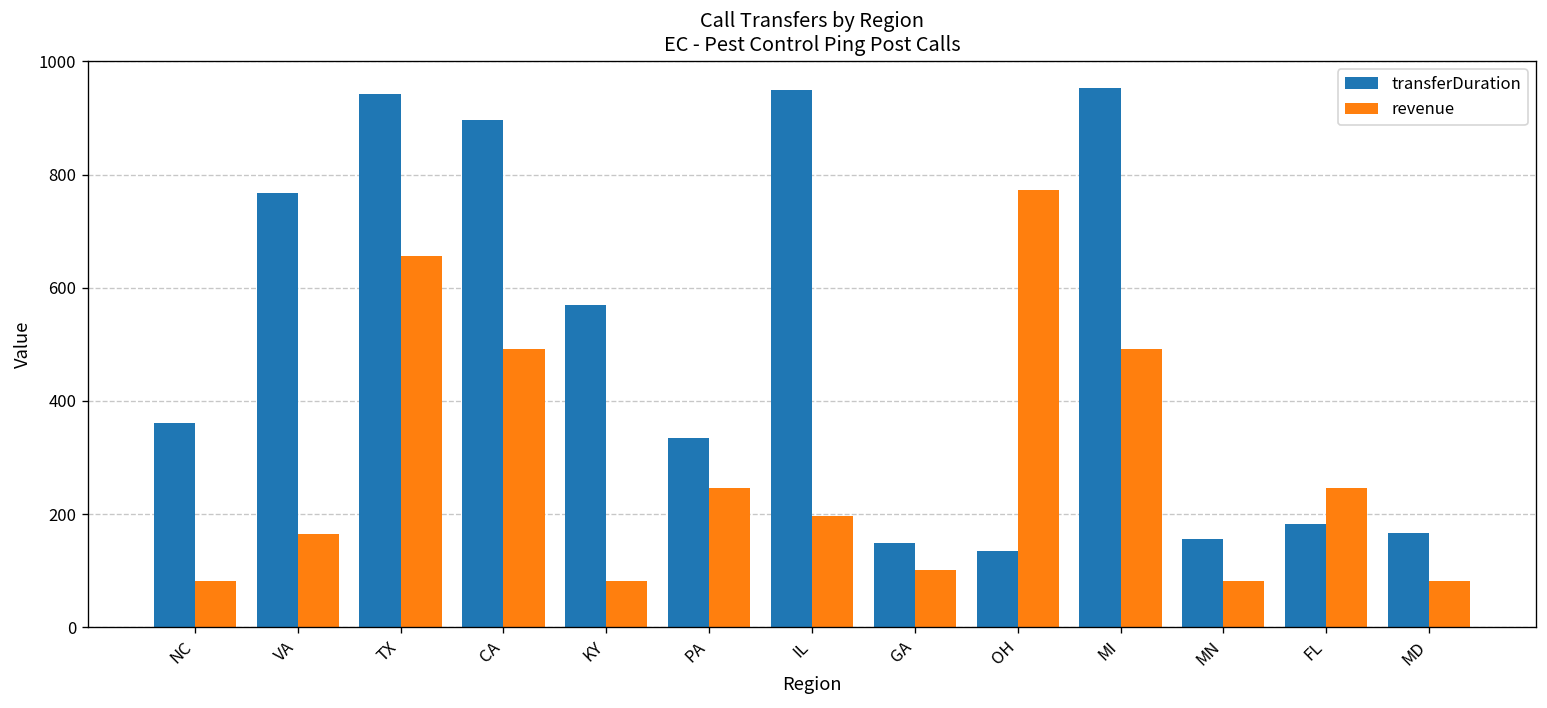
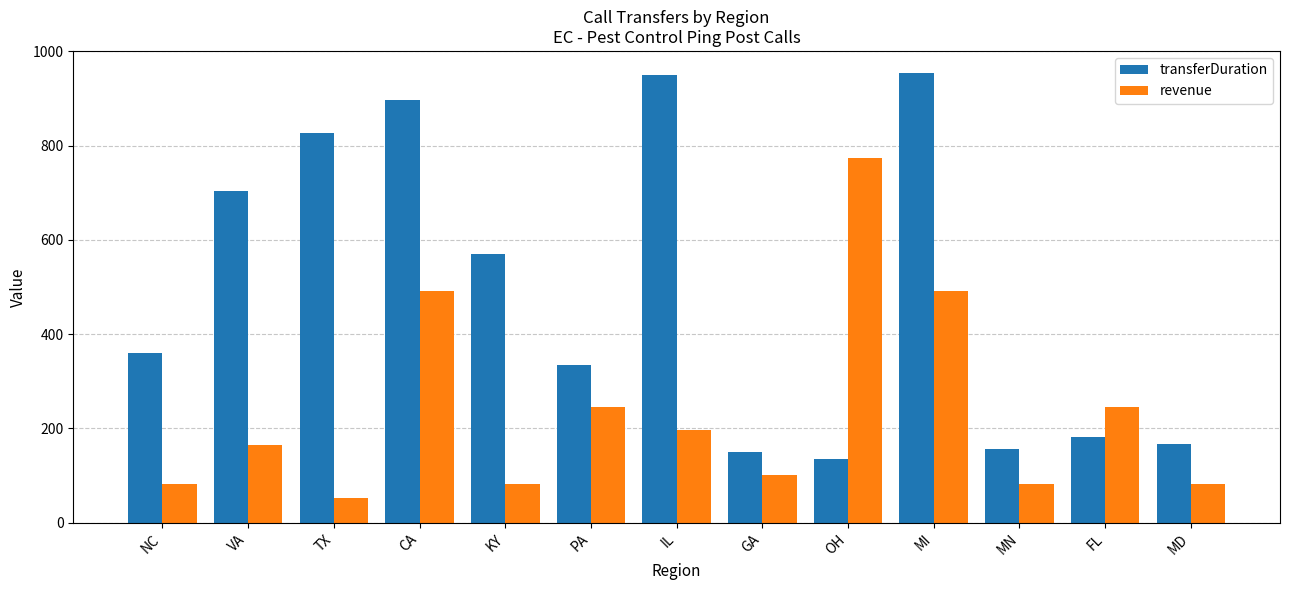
transferDuration, VA: 770 -> 700
transferDuration, TX: 940 -> 830
revenue, TX: 660 -> 50
